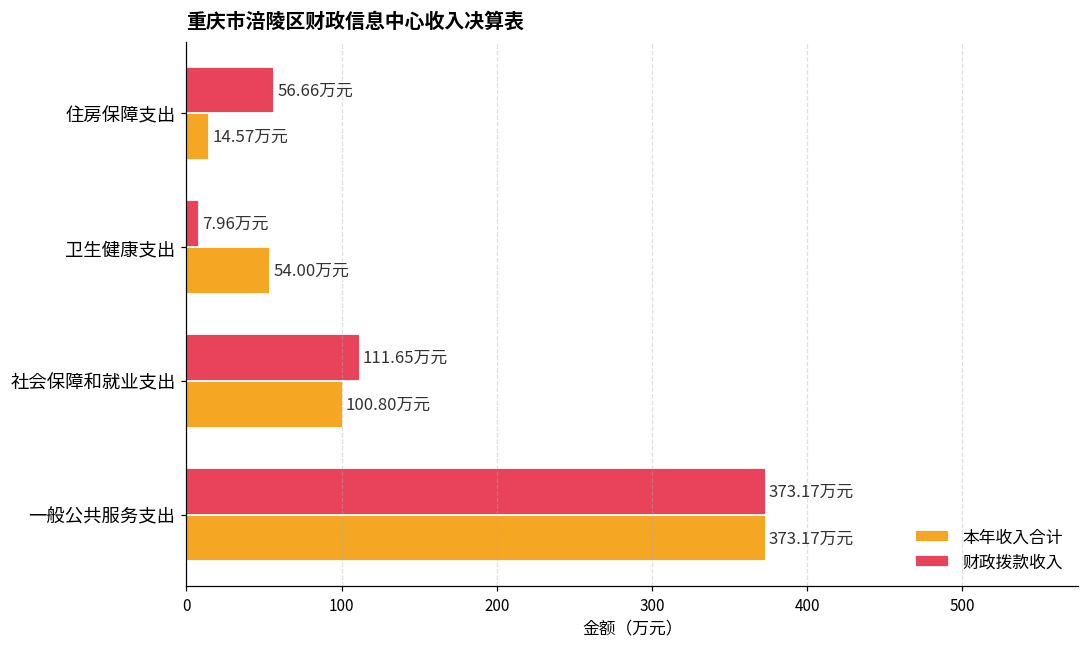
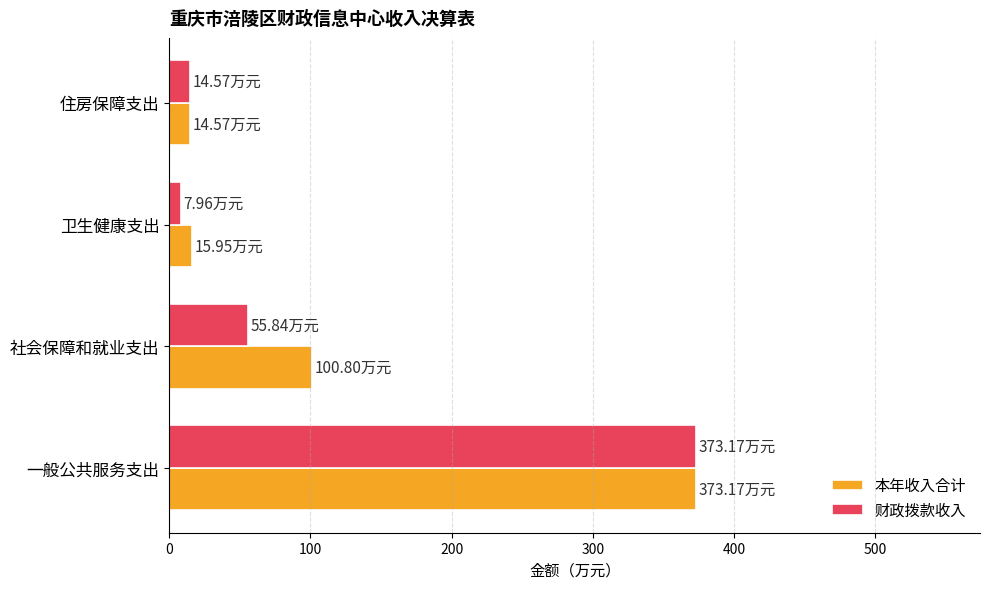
财政拨款收入, 住房保障支出: 56.66 -> 14.57
本年收入合计, 卫生健康支出: 54.00 -> 15.95
财政拨款收入, 社会保障和就业支出: 111.65 -> 55.84
